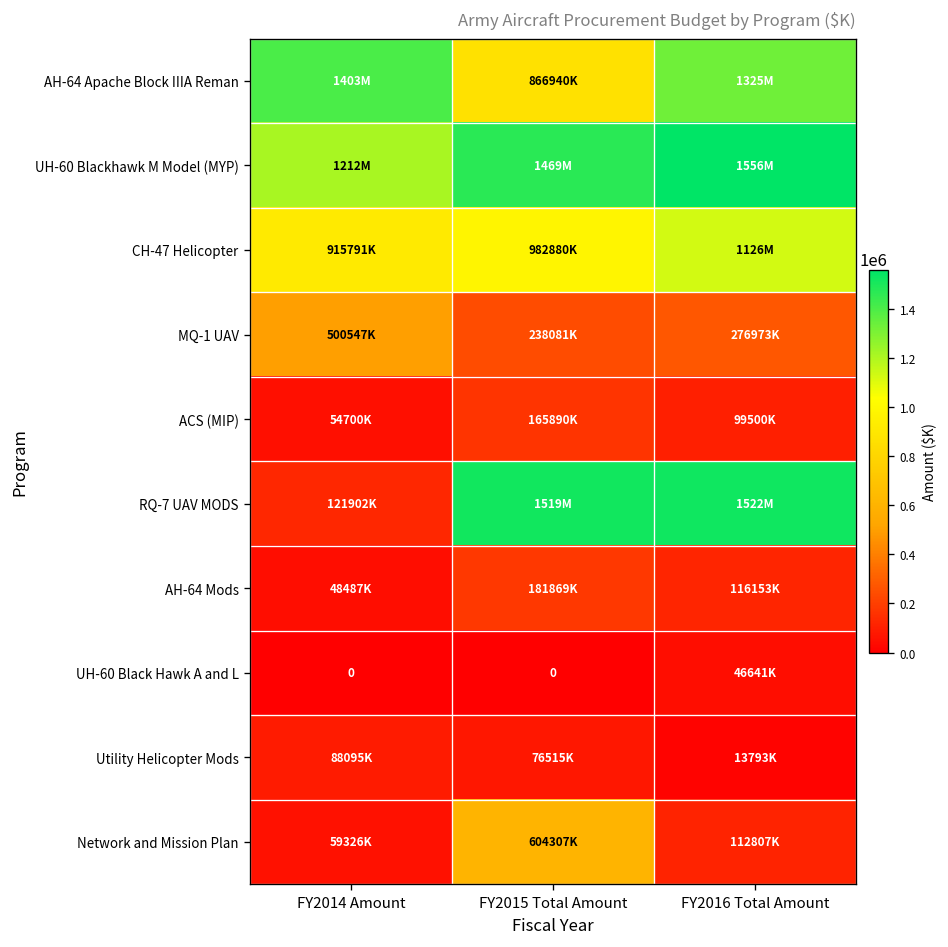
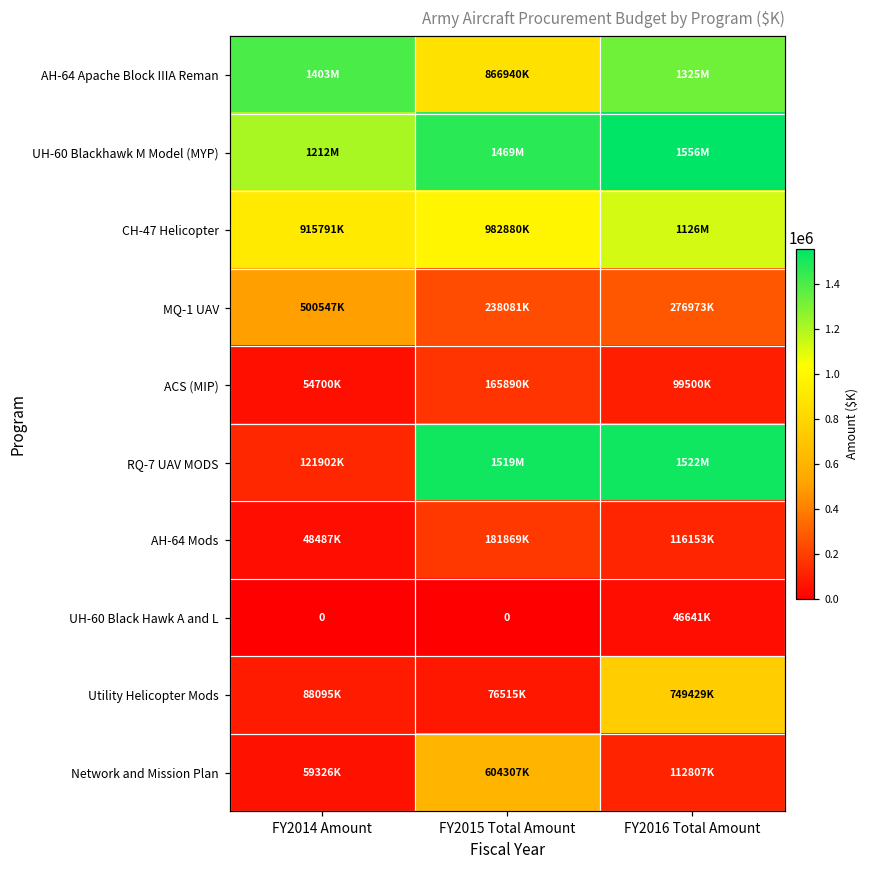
Utility Helicopter Mods, FY2016 Total Amount: 13793K -> 749429K
